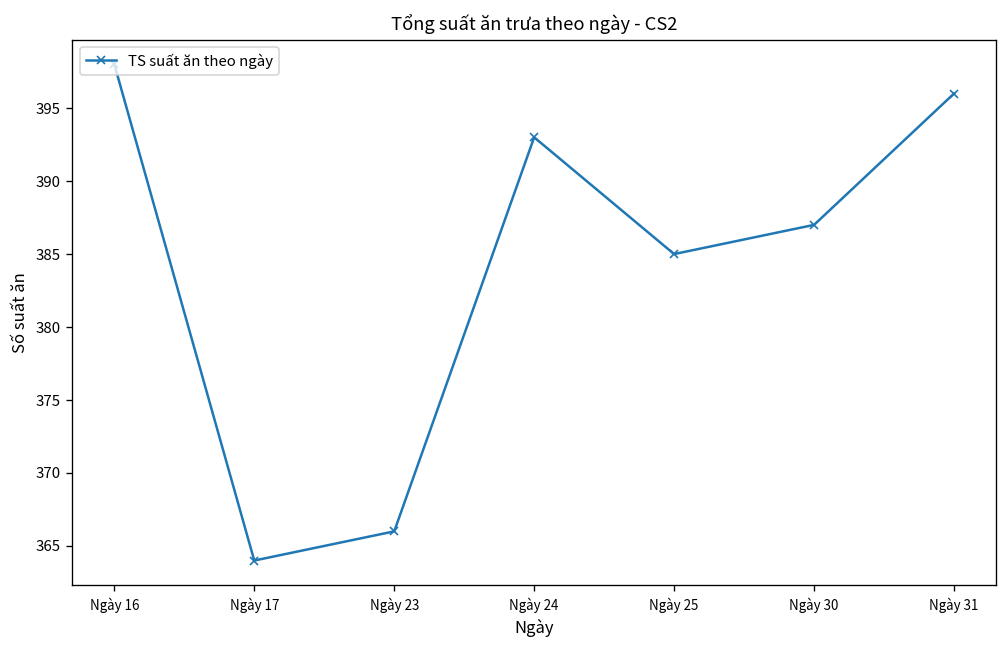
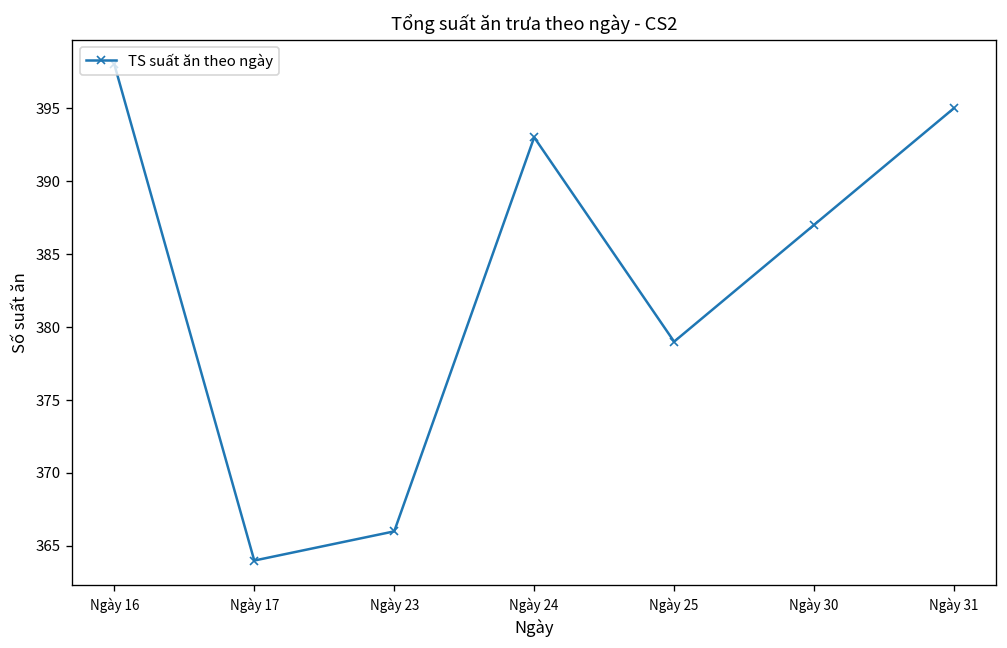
Ngày 25: 385 -> 379
Ngày 31: 396 -> 395
